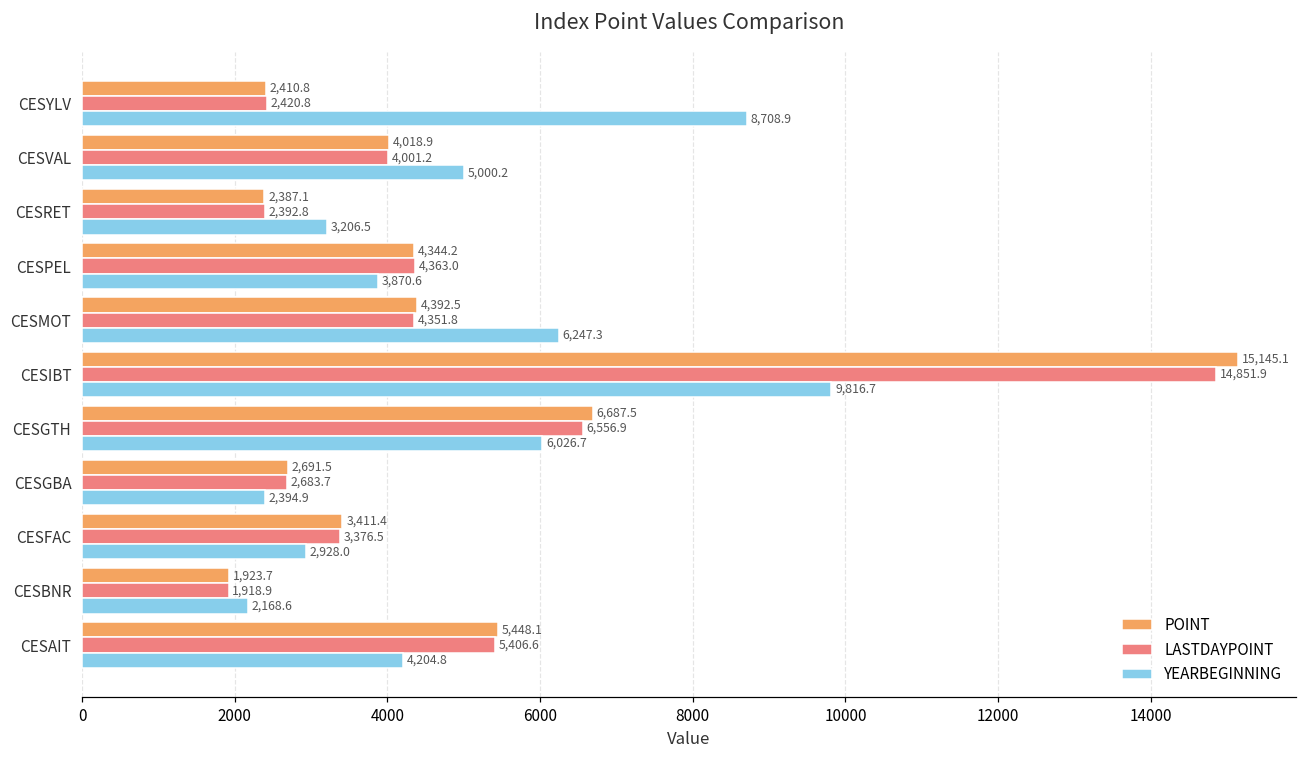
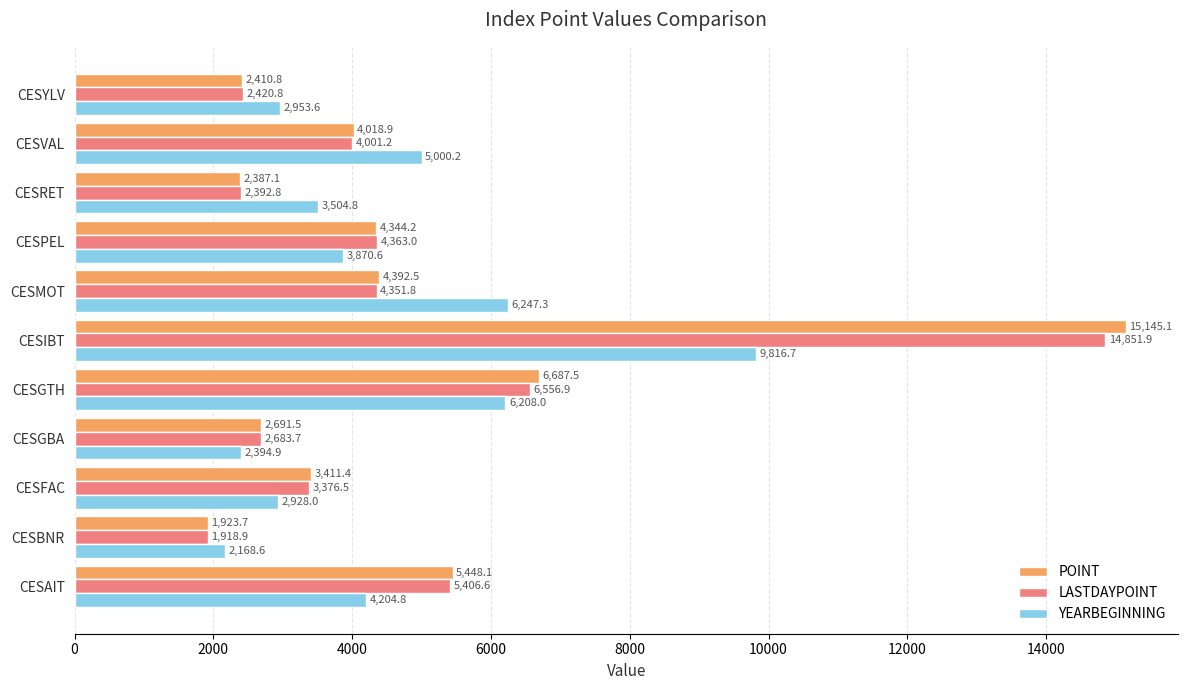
YEARBEGINNING, CESYLV: 8,708.9 -> 2,953.6
YEARBEGINNING, CESRET: 3,206.5 -> 3,504.8
YEARBEGINNING, CESGTH: 6,026.7 -> 6,208.0
